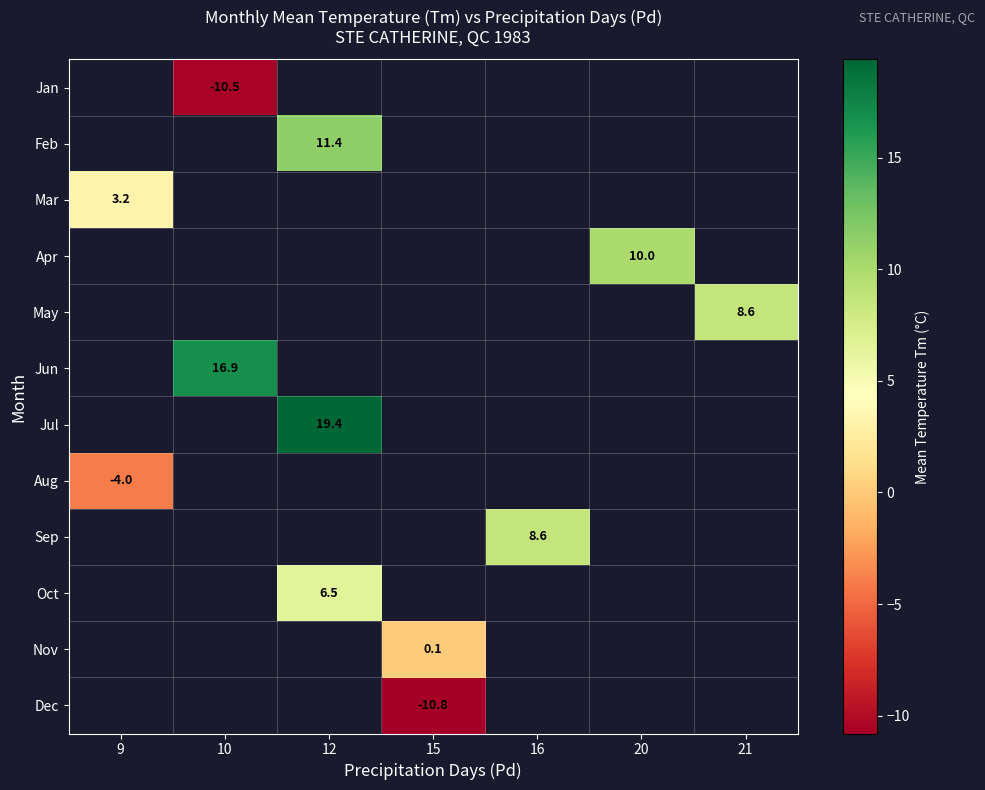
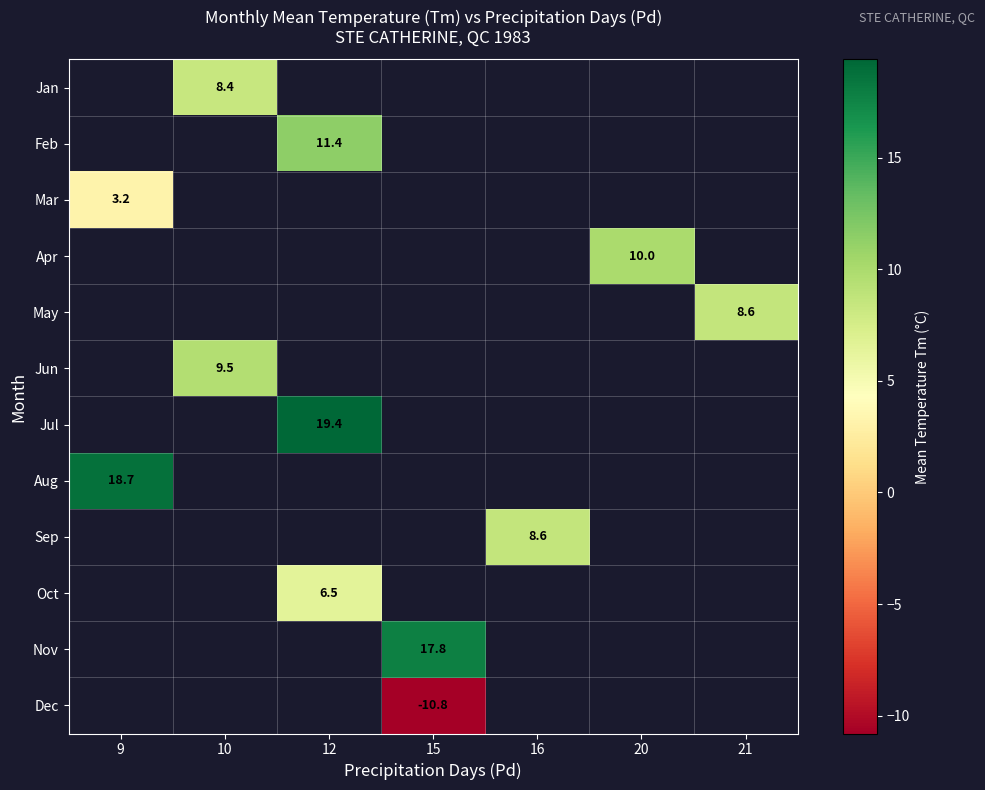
Jan, 10: -10.5 -> 8.4
Jun, 10: 16.9 -> 9.5
Aug, 9: -4.0 -> 18.7
Nov, 15: 0.1 -> 17.8
